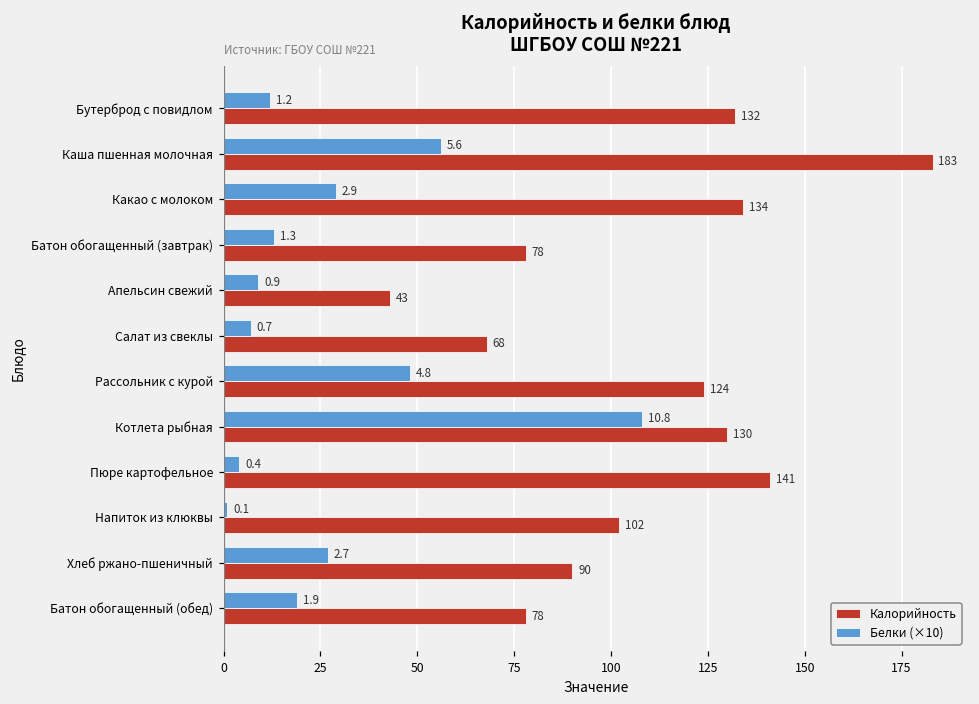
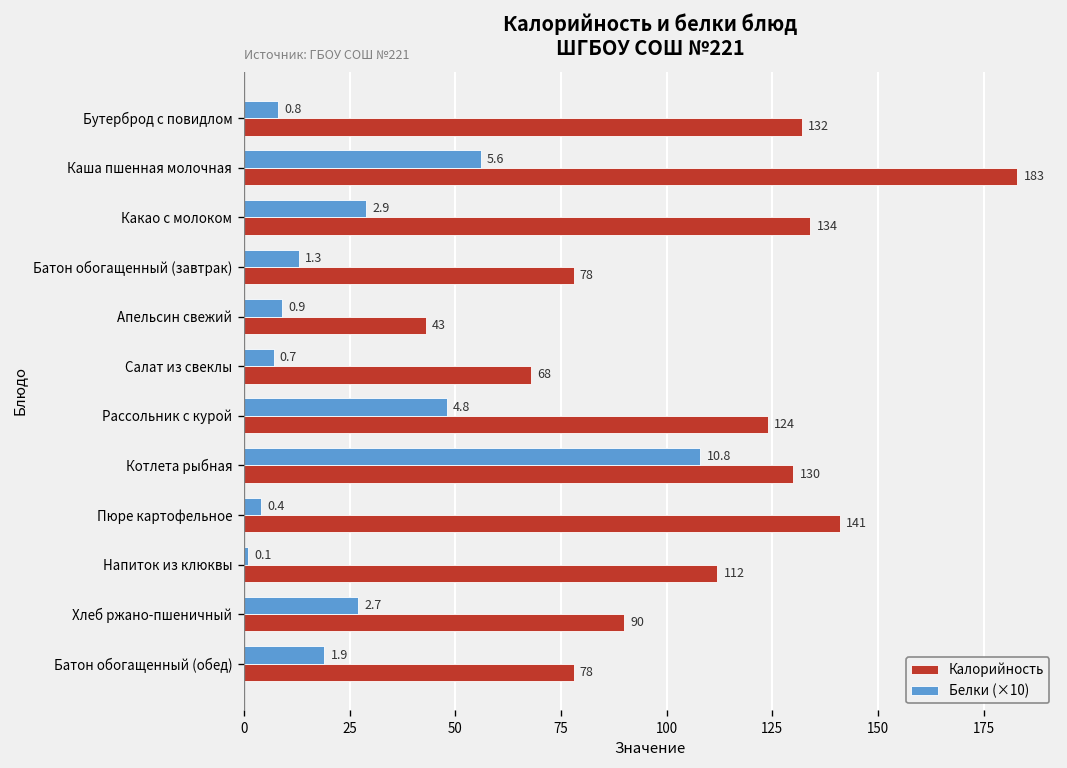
Белки (×10), Бутерброд с повидлом: 1.2 -> 0.8
Калорийность, Напиток из клюквы: 102 -> 112
